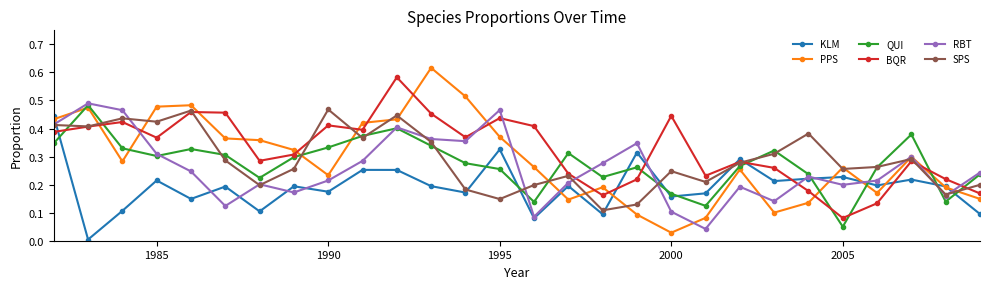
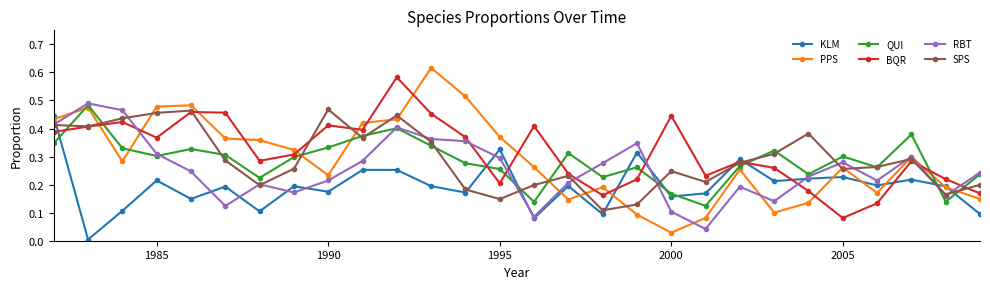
SPS, 1985: 0.42 -> 0.46
BQR, 1995: 0.44 -> 0.20
RBT, 1995: 0.47 -> 0.29
QUI, 2005: 0.05 -> 0.30
RBT, 2005: 0.20 -> 0.28
